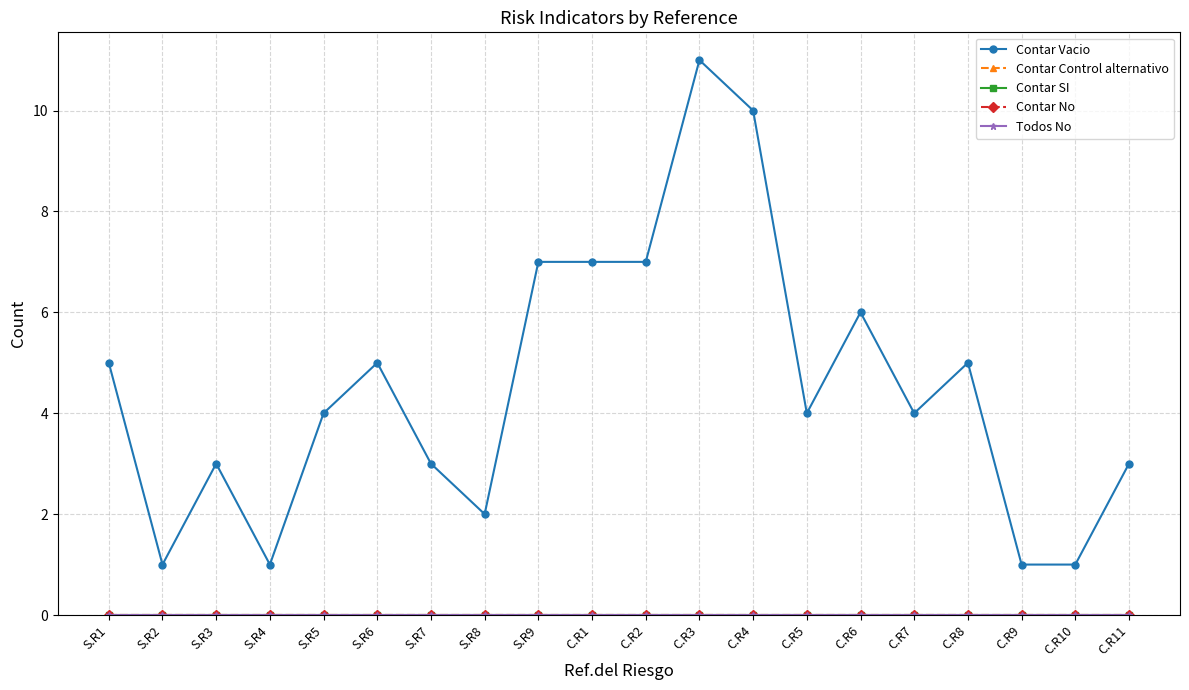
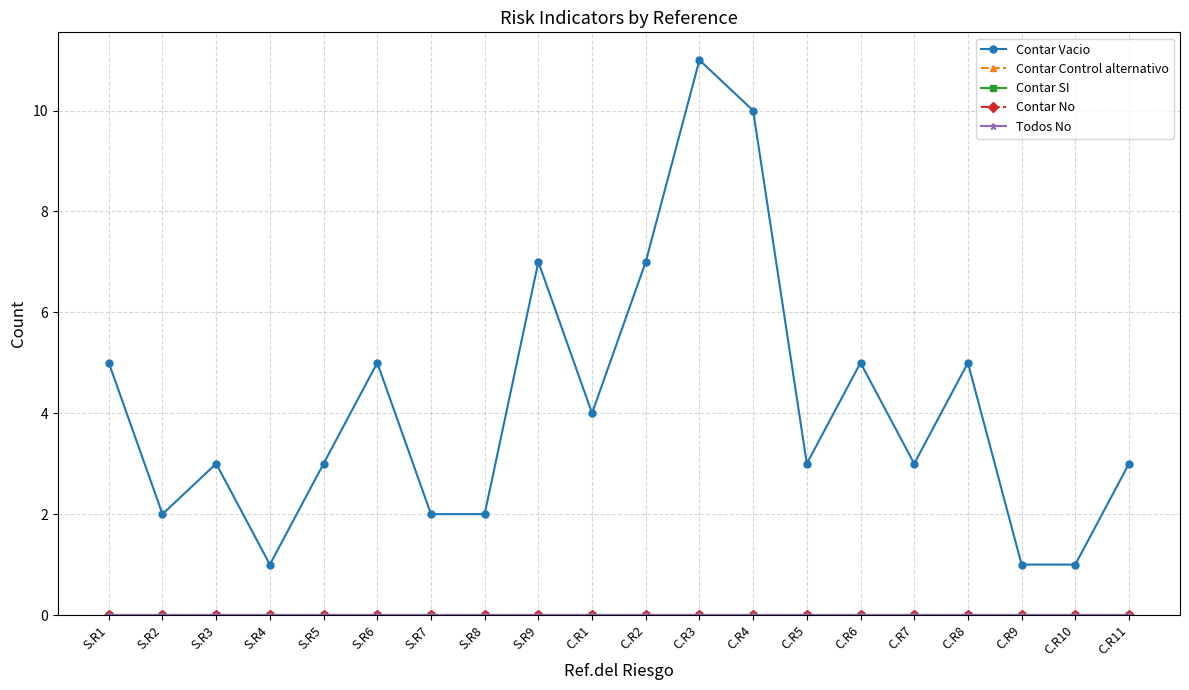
Contar Vacio, S.R2: 1 -> 2
Contar Vacio, S.R5: 4 -> 3
Contar Vacio, S.R7: 3 -> 2
Contar Vacio, C.R1: 7 -> 4
Contar Vacio, C.R5: 4 -> 3
Contar Vacio, C.R6: 6 -> 5
Contar Vacio, C.R7: 4 -> 3
